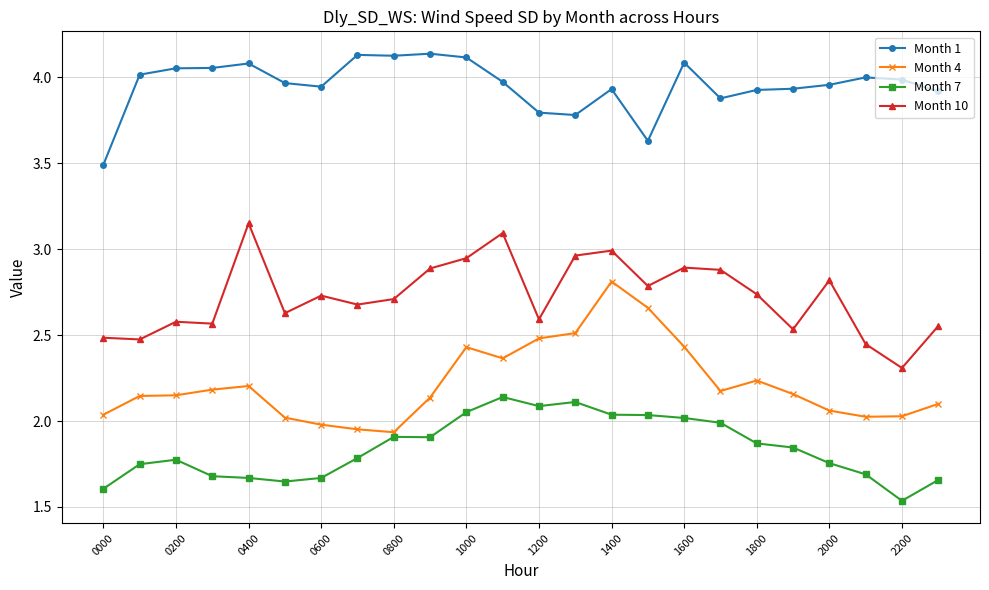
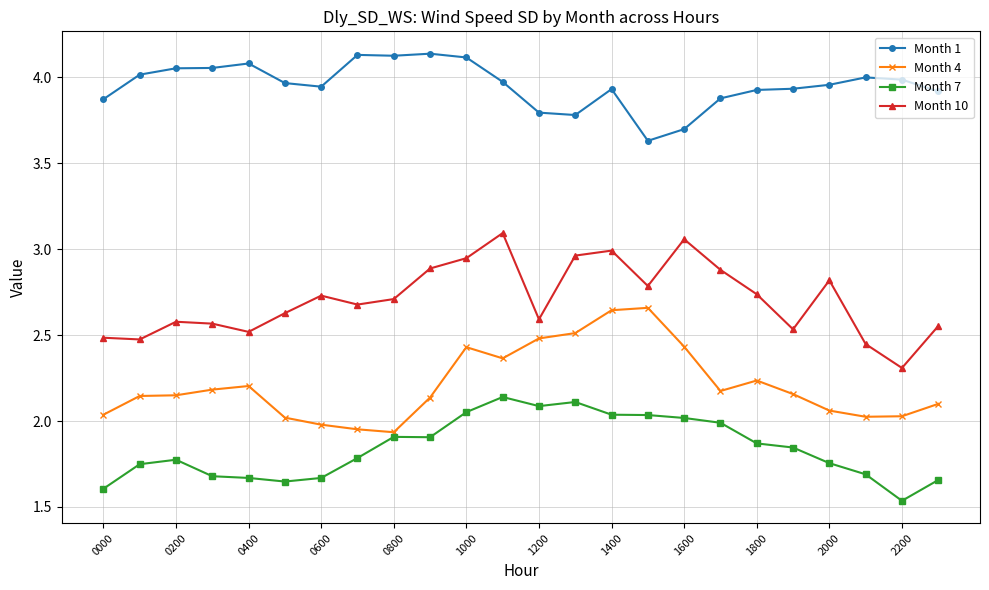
Month 1, 0000: 3.49 -> 3.87
Month 10, 0400: 3.15 -> 2.52
Month 4, 1400: 2.81 -> 2.65
Month 1, 1600: 4.09 -> 3.70
Month 10, 1600: 2.89 -> 3.06
